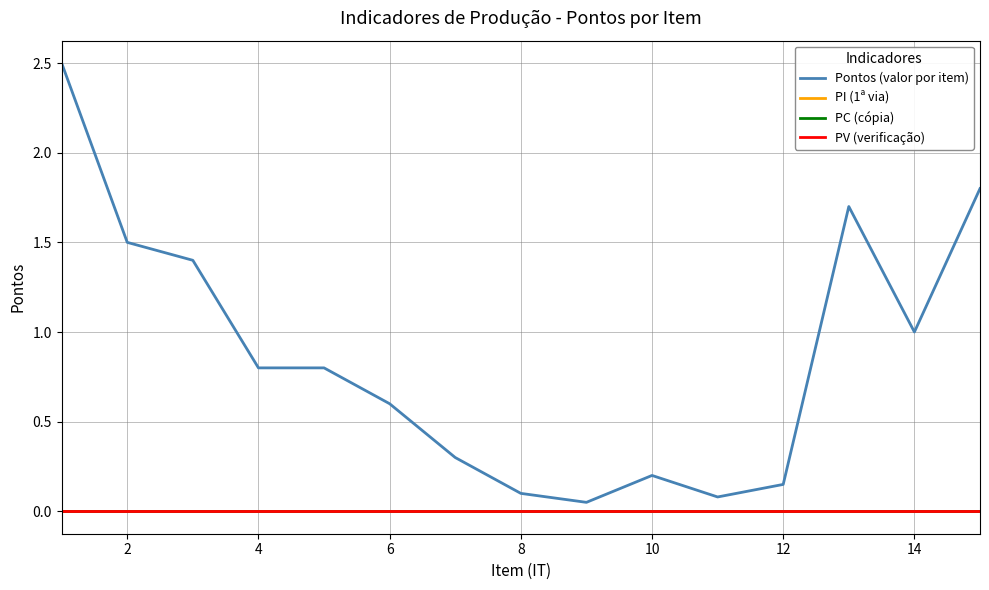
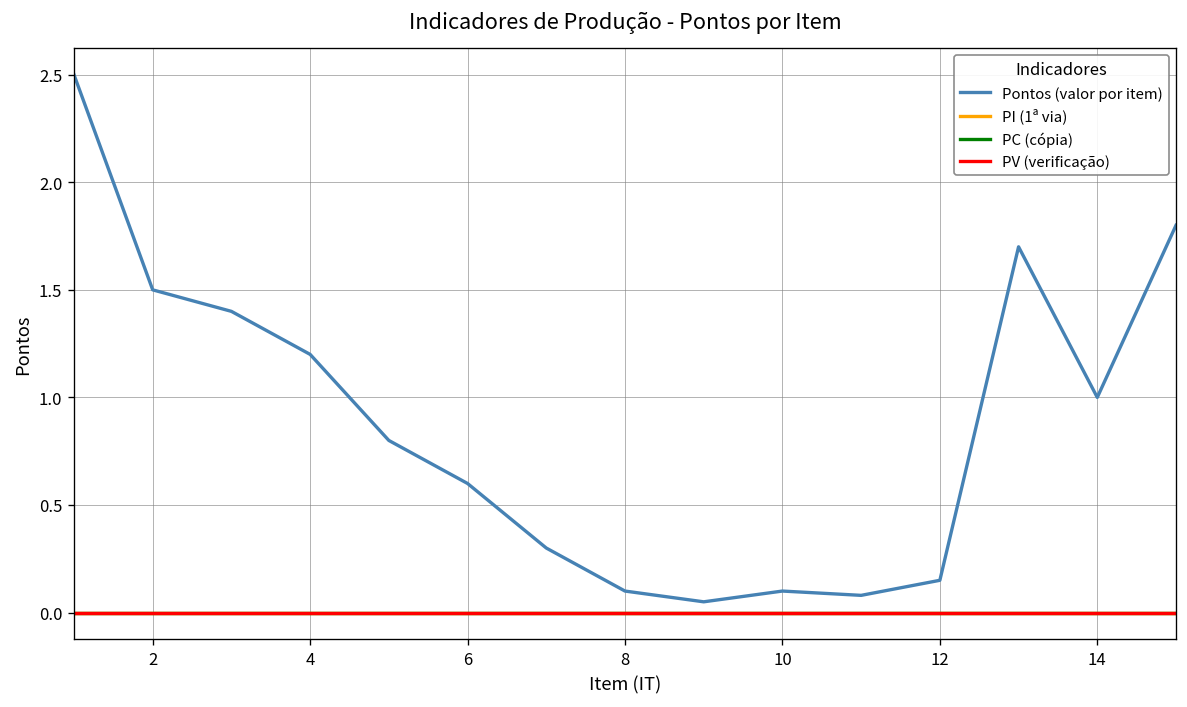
Pontos (valor por item), 4: 0.8 -> 1.2
Pontos (valor por item), 10: 0.2 -> 0.1
